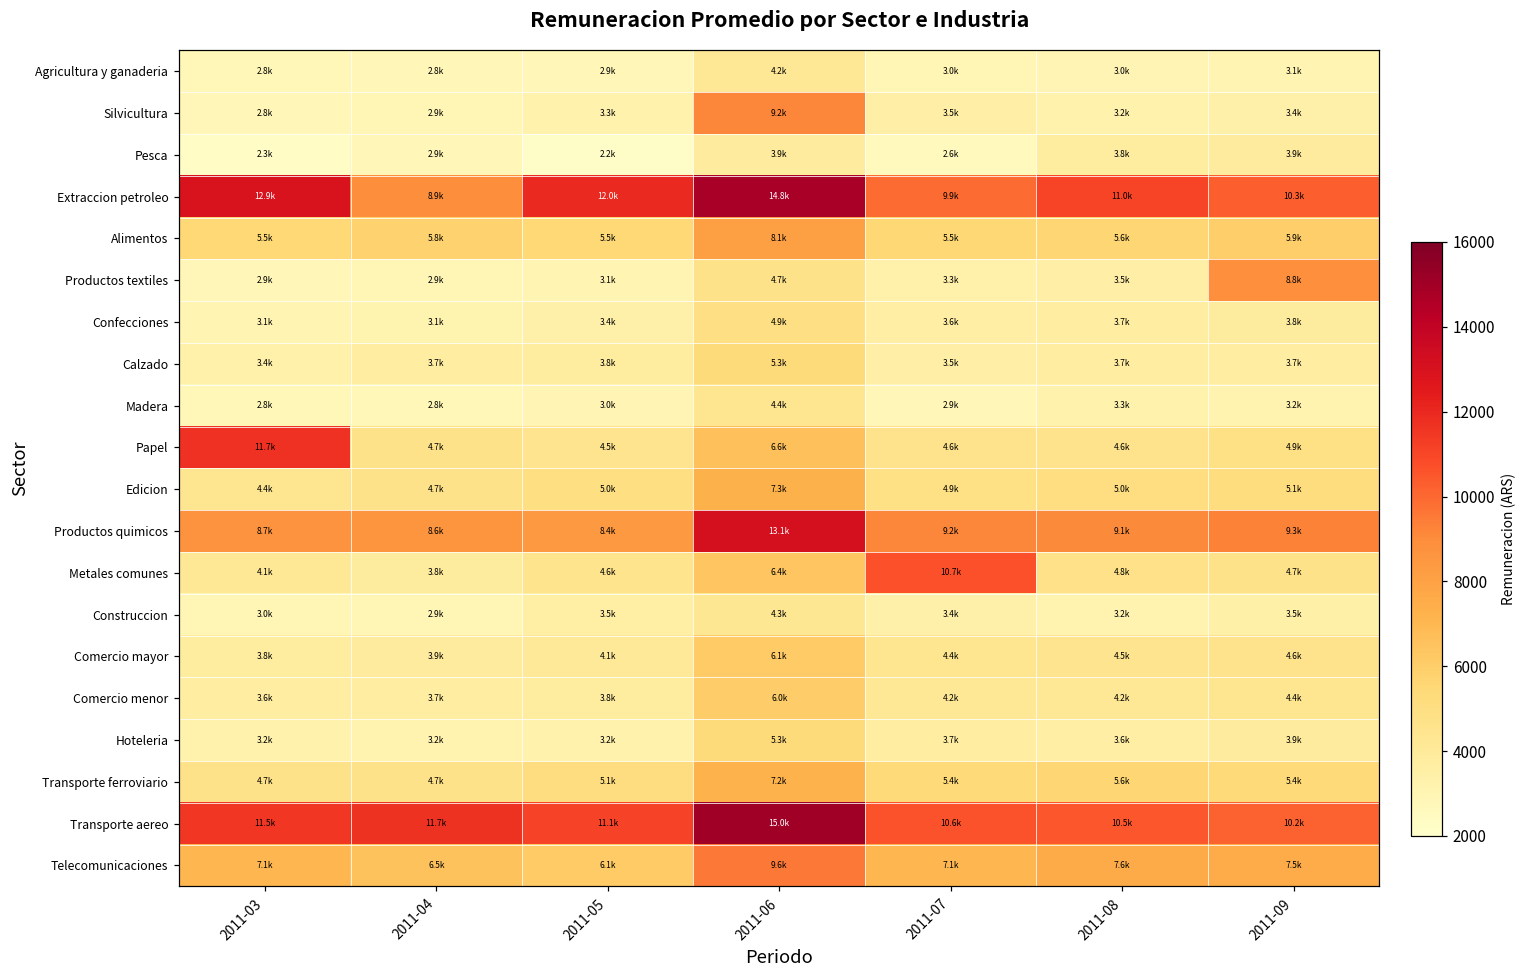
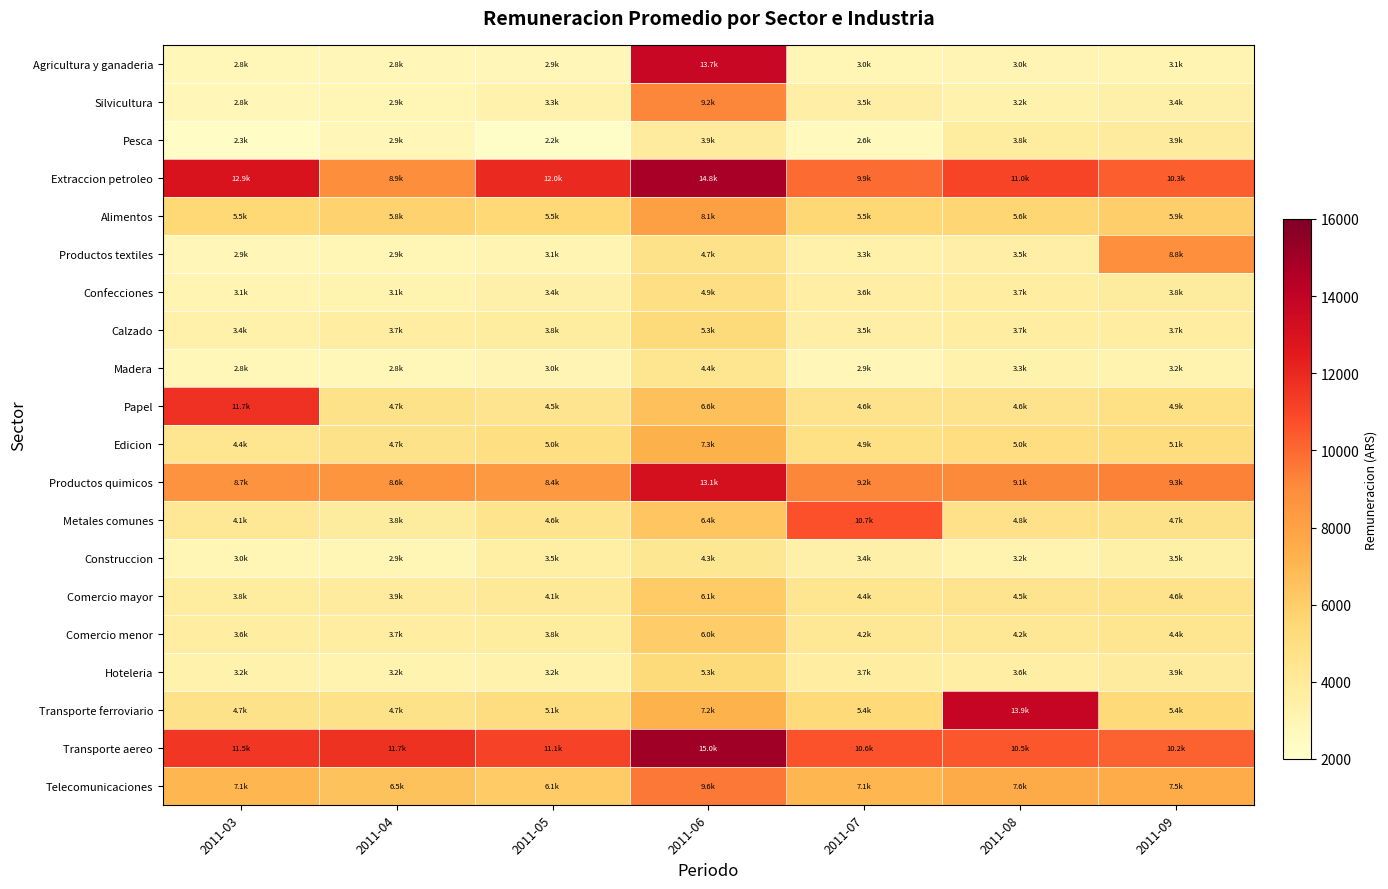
Agricultura y ganaderia, 2011-06: 4.2k -> 13.7k
Transporte ferroviario, 2011-08: 5.6k -> 13.9k
